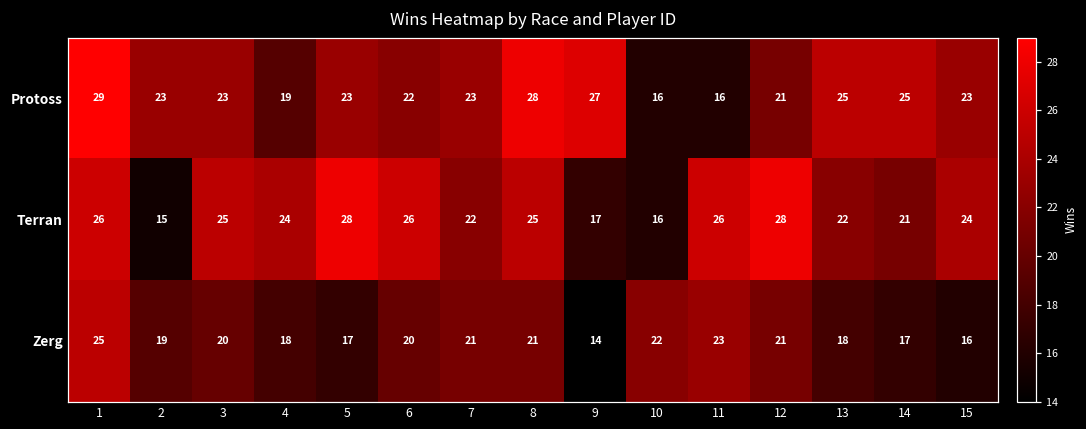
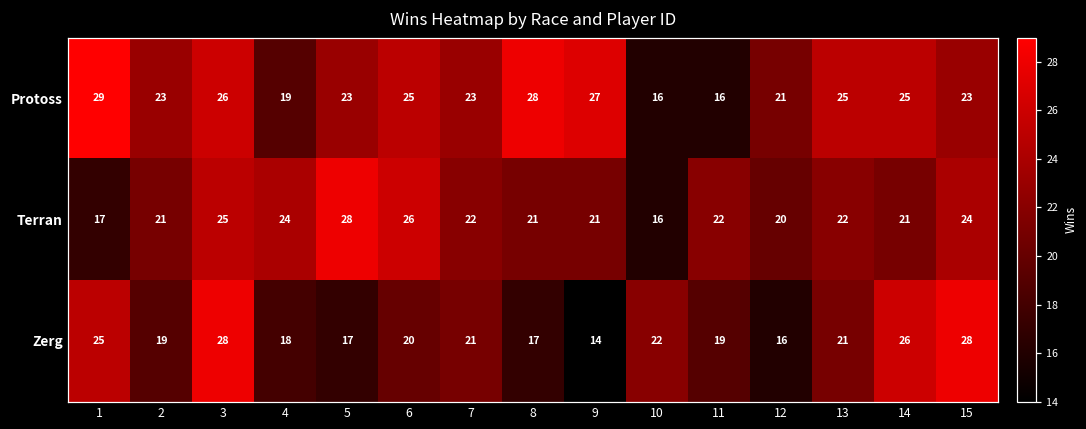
Protoss, 3: 23 -> 26
Protoss, 6: 22 -> 25
Terran, 1: 26 -> 17
Terran, 2: 15 -> 21
Terran, 8: 25 -> 21
Terran, 9: 17 -> 21
Terran, 11: 26 -> 22
Terran, 12: 28 -> 20
Zerg, 3: 20 -> 28
Zerg, 8: 21 -> 17
Zerg, 11: 23 -> 19
Zerg, 12: 21 -> 16
Zerg, 13: 18 -> 21
Zerg, 14: 17 -> 26
Zerg, 15: 16 -> 28
